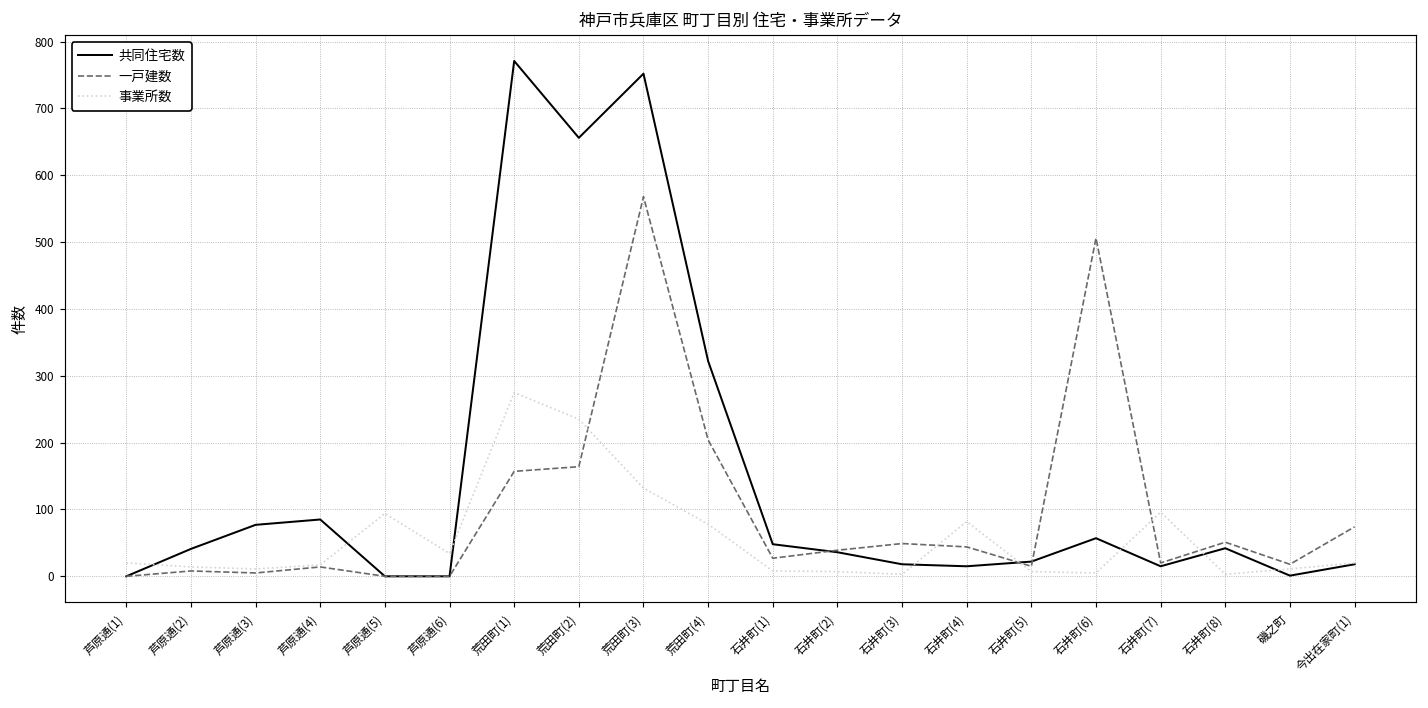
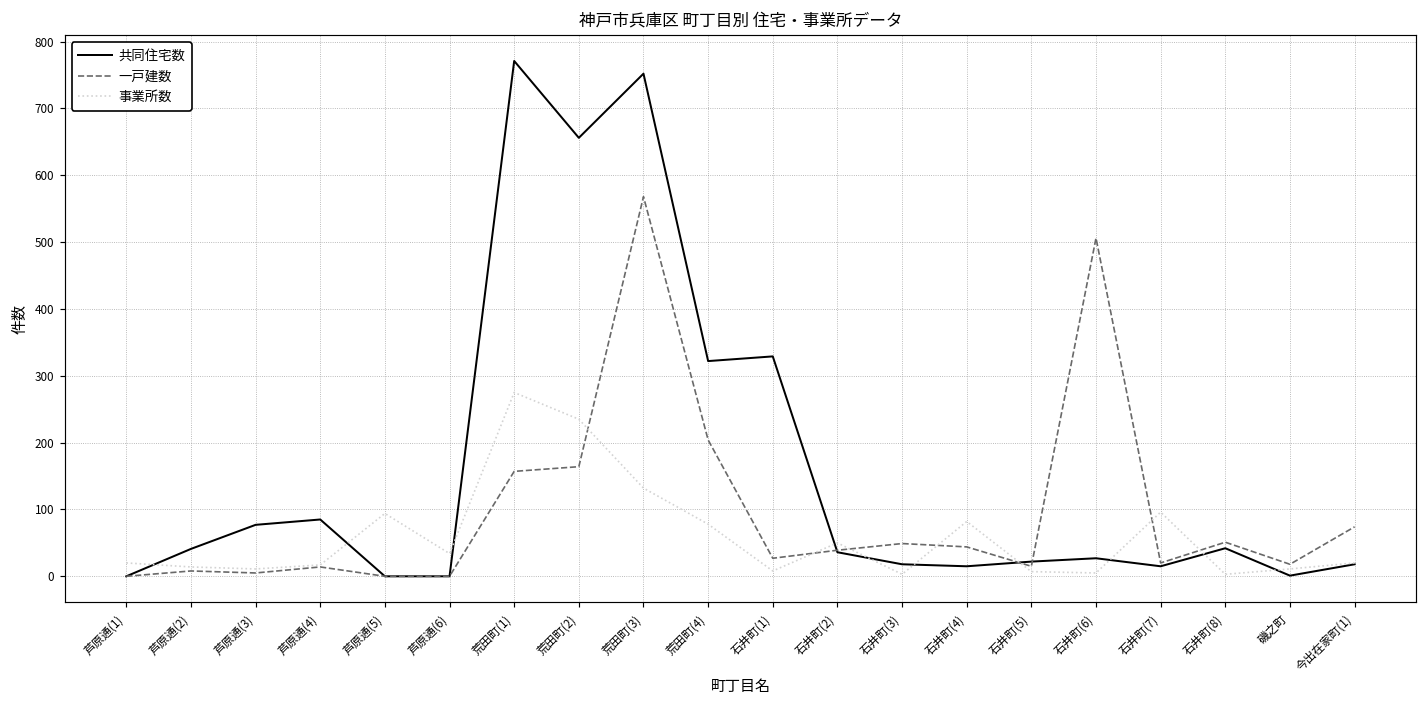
共同住宅数, 石井町(1): 50 -> 330
事業所数, 石井町(2): 10 -> 50
共同住宅数, 石井町(6): 60 -> 30
